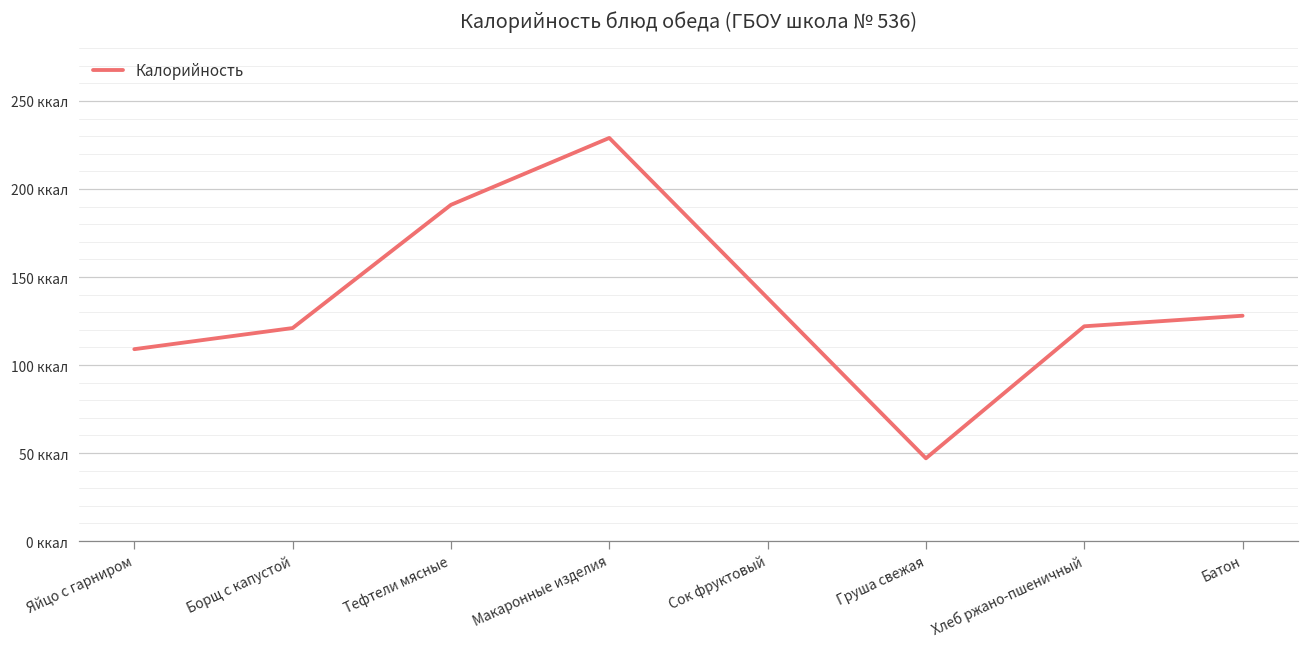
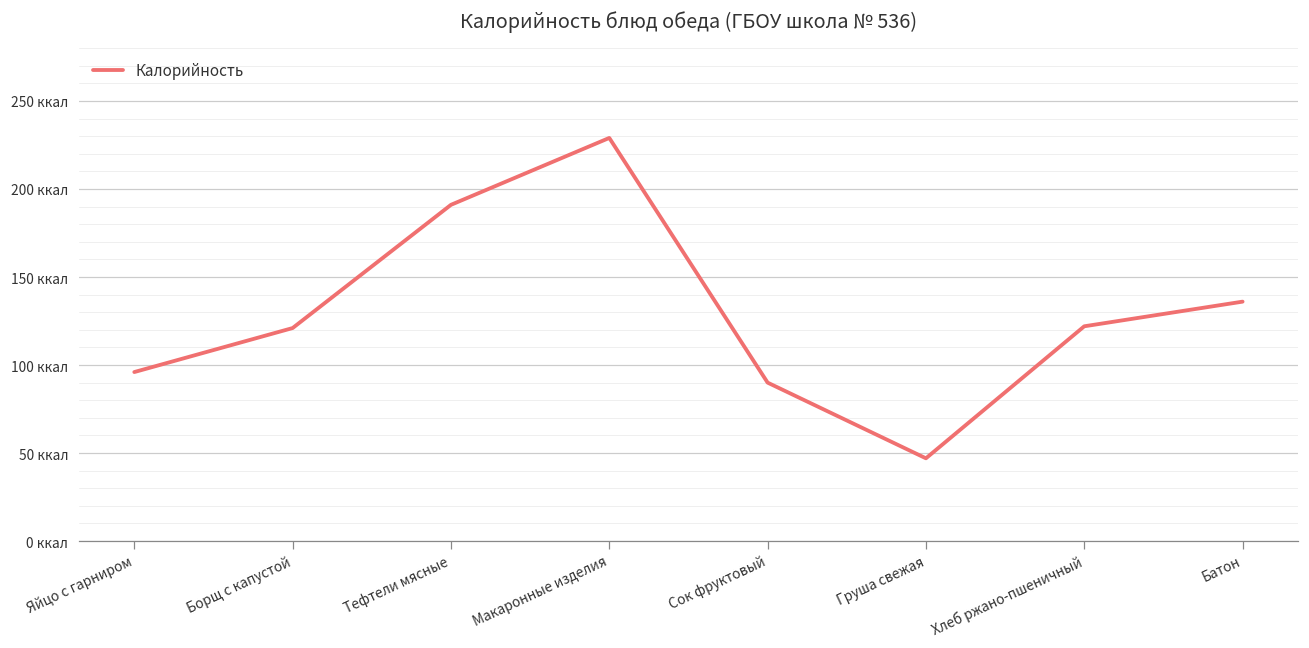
Яйцо с гарниром: 109 ккал -> 96 ккал
Сок фруктовый: 138 ккал -> 90 ккал
Батон: 128 ккал -> 136 ккал
